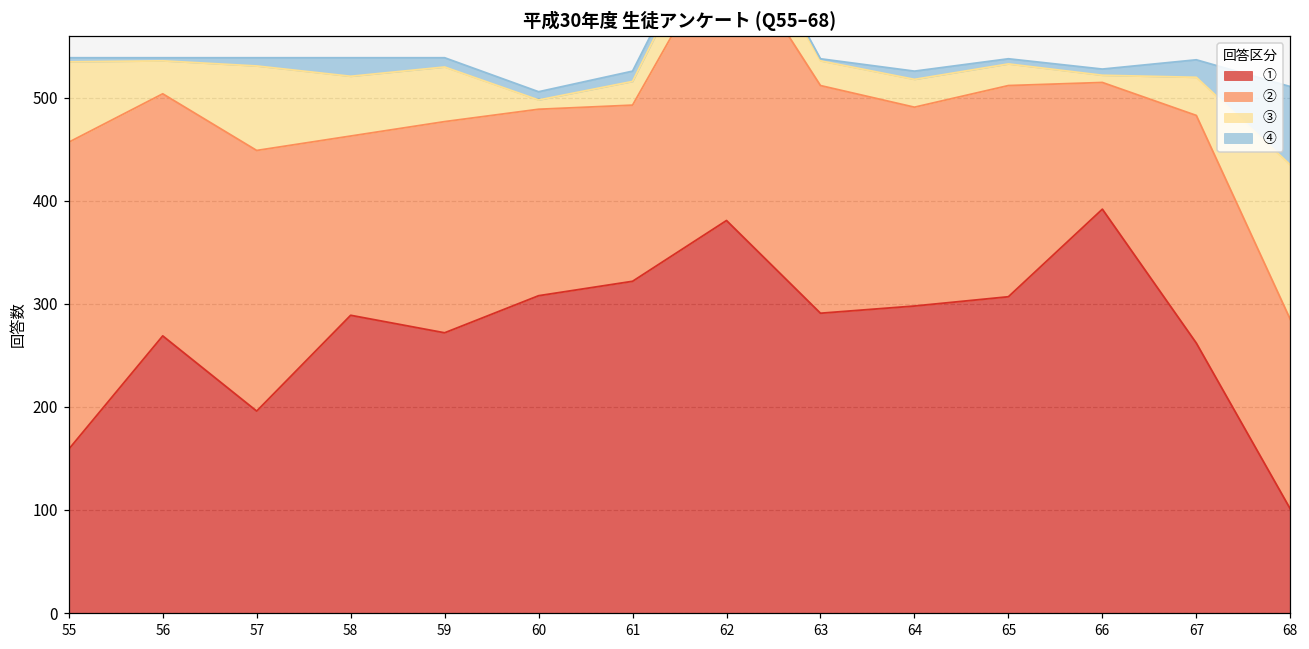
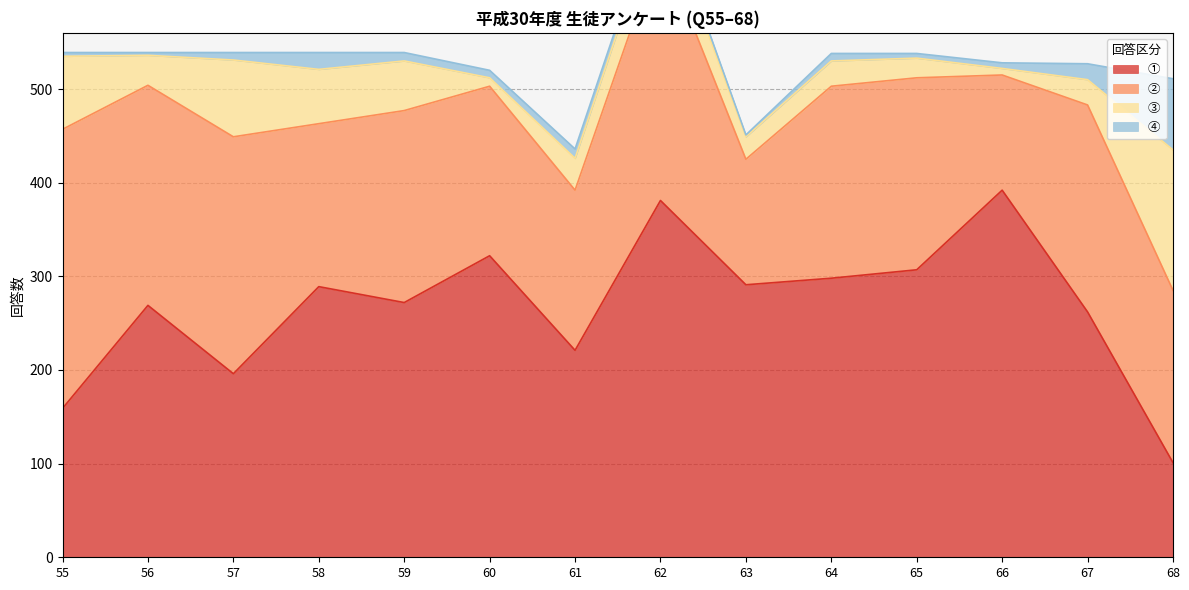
①, 60: 310 -> 320
①, 61: 320 -> 220
③, 61: 20 -> 30
②, 63: 220 -> 130
②, 64: 190 -> 210
③, 67: 40 -> 30
